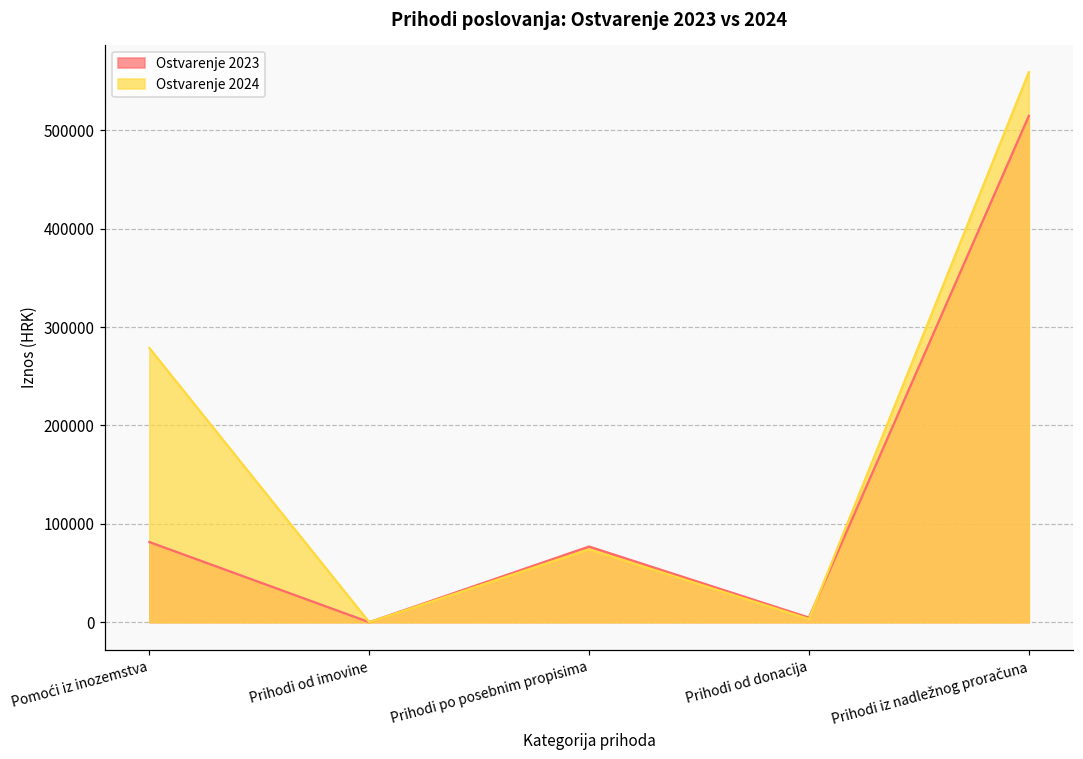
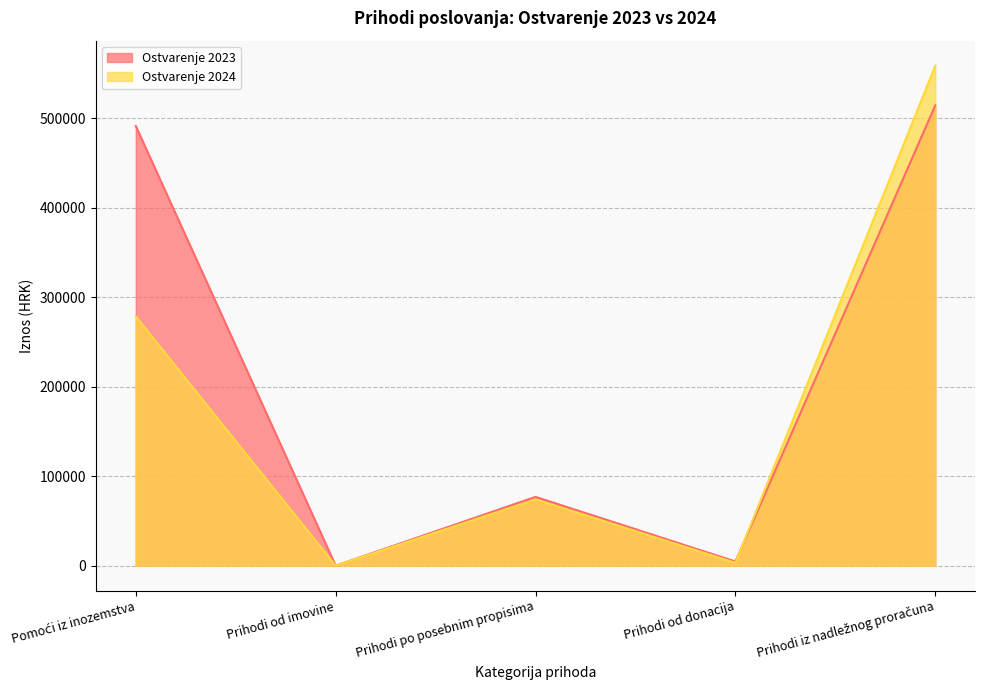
Ostvarenje 2023, Pomoći iz inozemstva: 80000 -> 490000
